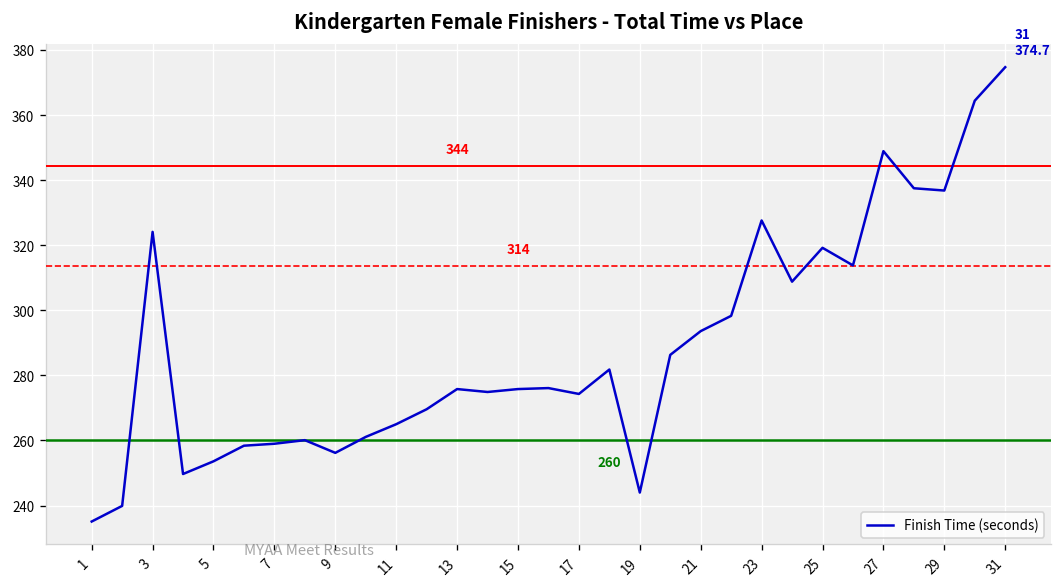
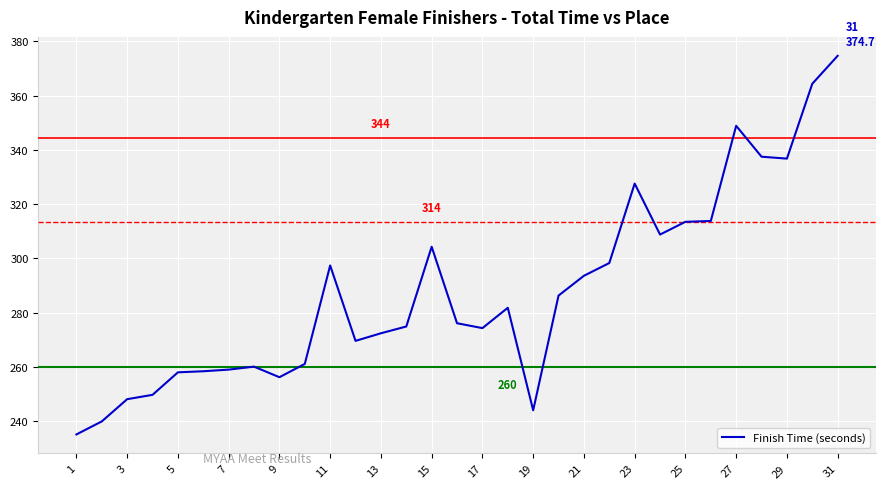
3: 324 -> 248
5: 254 -> 258
11: 265 -> 297
13: 276 -> 272
15: 276 -> 304
25: 319 -> 314
